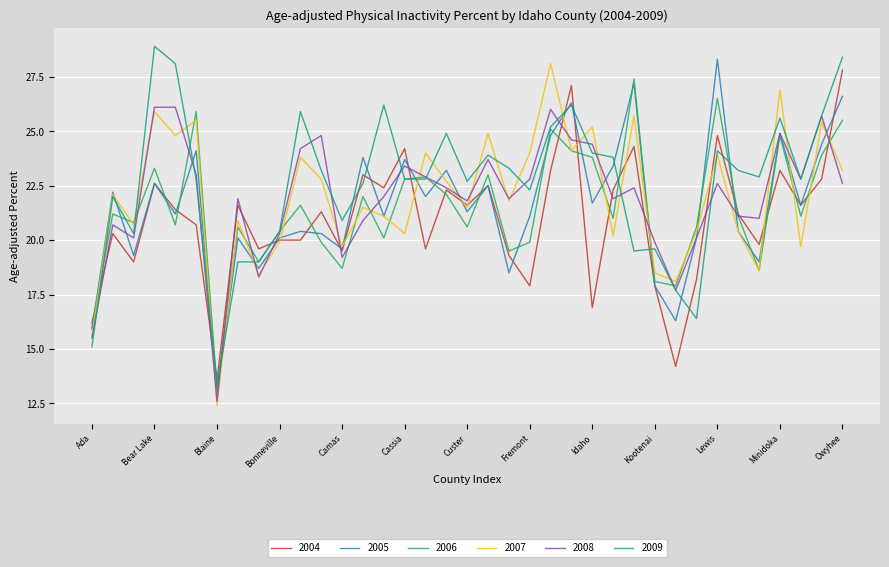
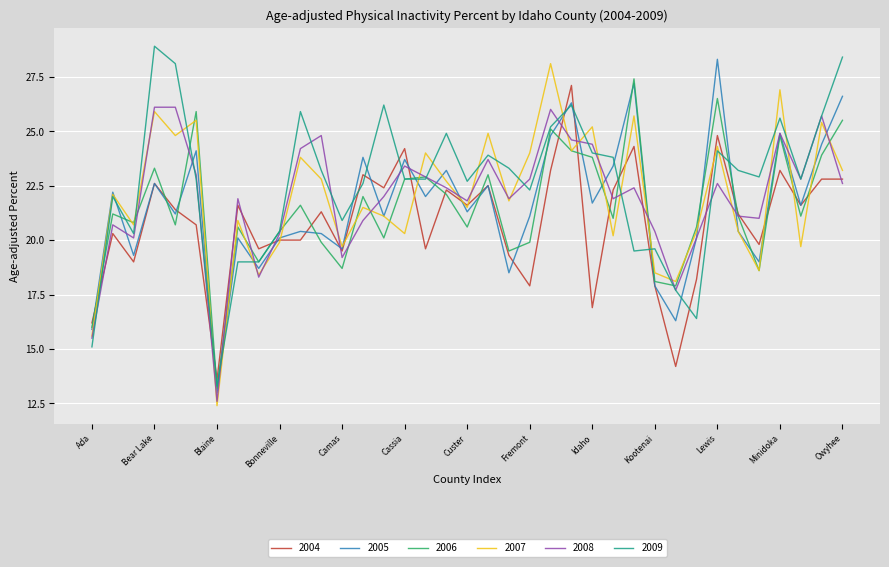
2008, Kootenai: 19.9 -> 20.4
2007, Lewis: 23.9 -> 24.3
2004, Owyhee: 27.8 -> 22.8
